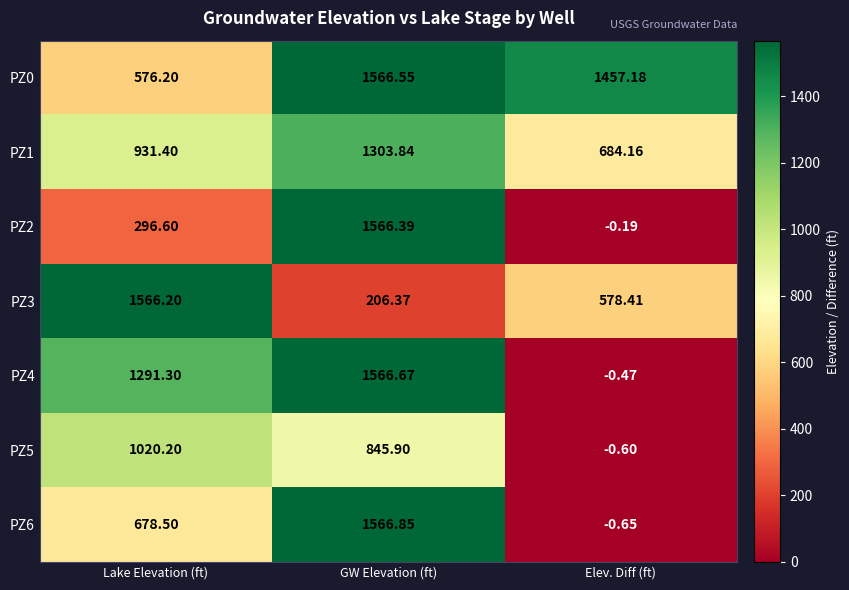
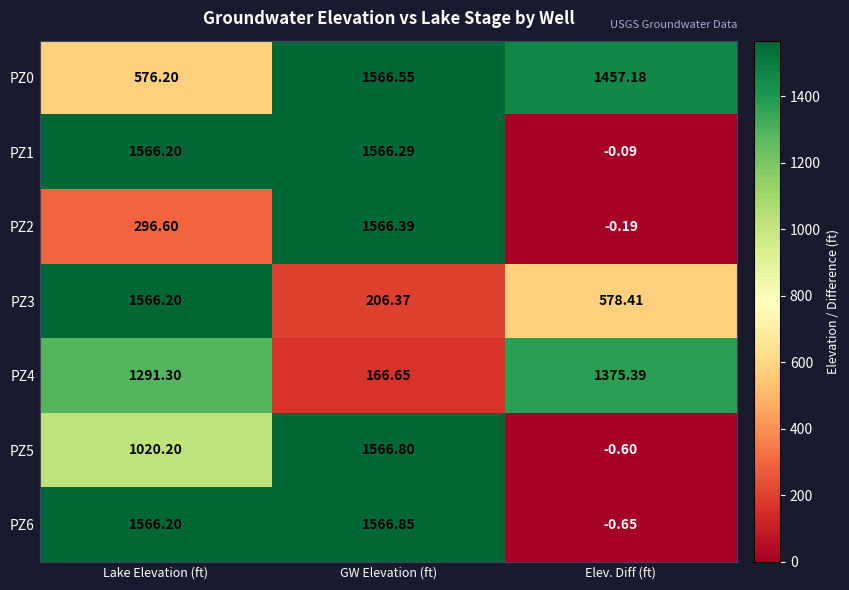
PZ1, Lake Elevation (ft): 931.40 -> 1566.20
PZ1, GW Elevation (ft): 1303.84 -> 1566.29
PZ1, Elev. Diff (ft): 684.16 -> -0.09
PZ4, GW Elevation (ft): 1566.67 -> 166.65
PZ4, Elev. Diff (ft): -0.47 -> 1375.39
PZ5, GW Elevation (ft): 845.90 -> 1566.80
PZ6, Lake Elevation (ft): 678.50 -> 1566.20
